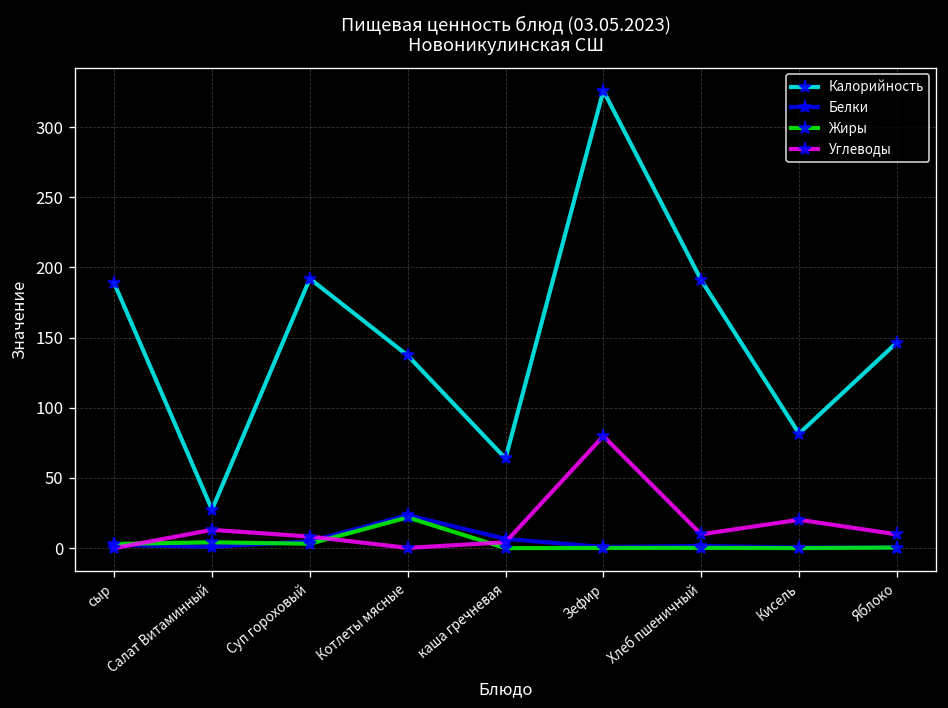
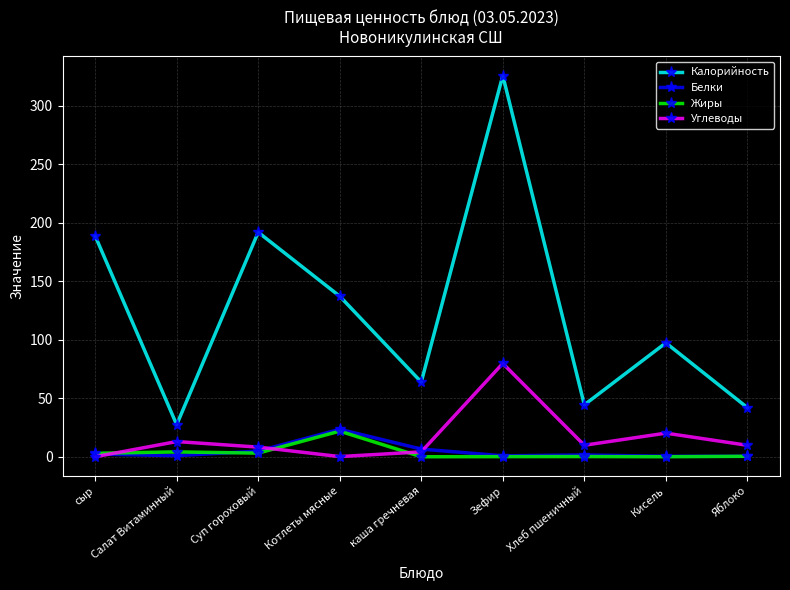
Калорийность, Хлеб пшеничный: 191 -> 44
Калорийность, Кисель: 82 -> 97
Калорийность, Яблоко: 147 -> 42
